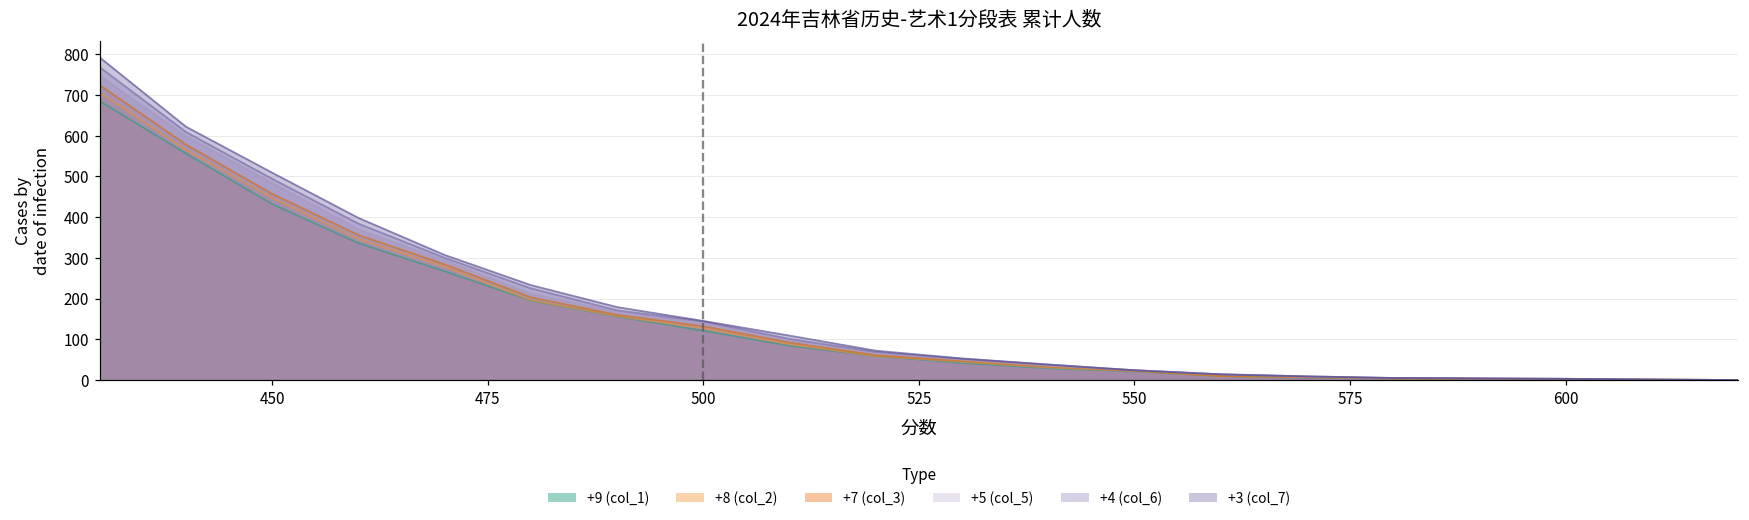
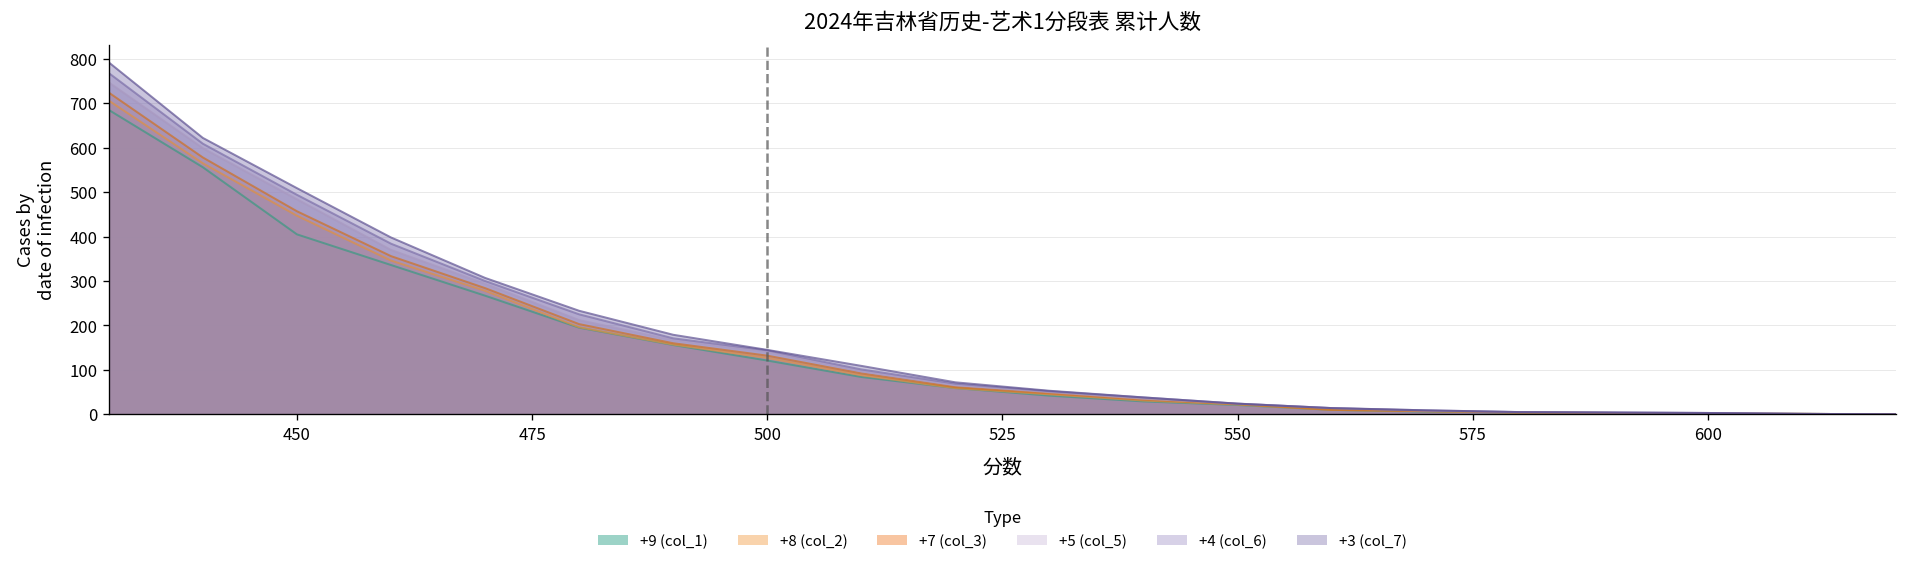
+9 (col_1), 450: 430 -> 410
